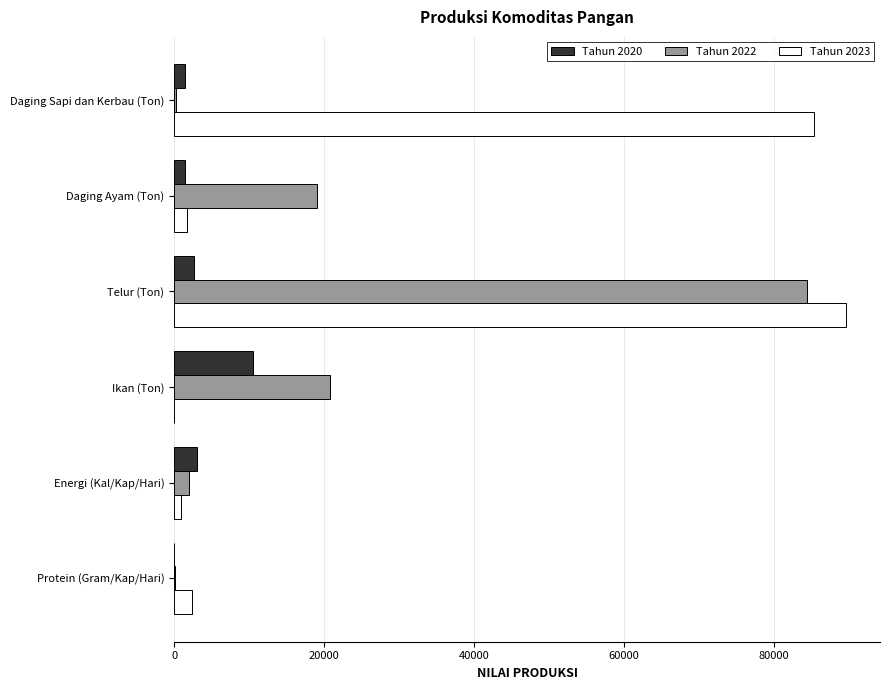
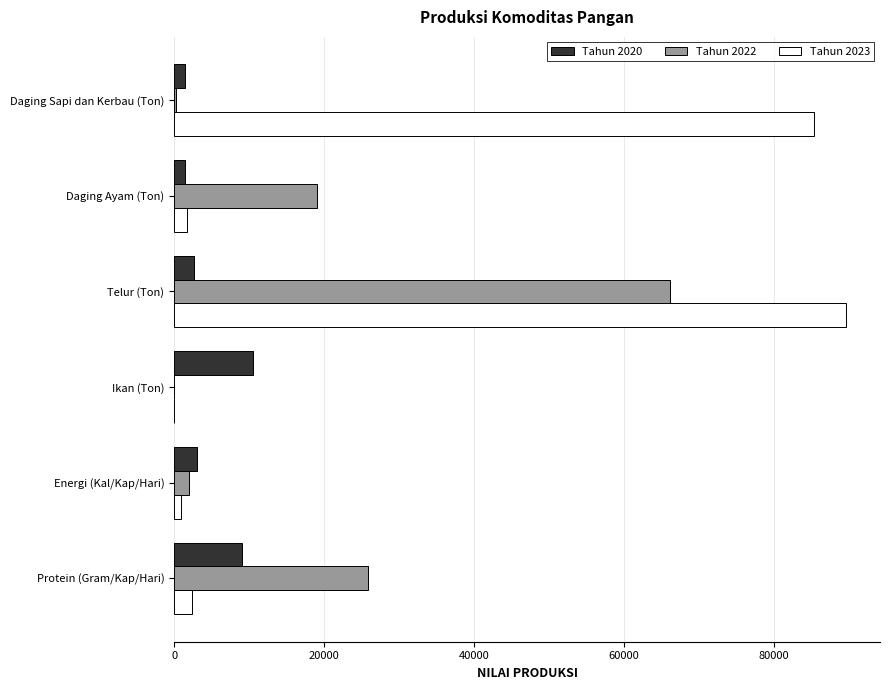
Tahun 2022, Telur (Ton): 84000 -> 66000
Tahun 2022, Ikan (Ton): 21000 -> 0
Tahun 2020, Protein (Gram/Kap/Hari): 0 -> 9000
Tahun 2022, Protein (Gram/Kap/Hari): 0 -> 26000
